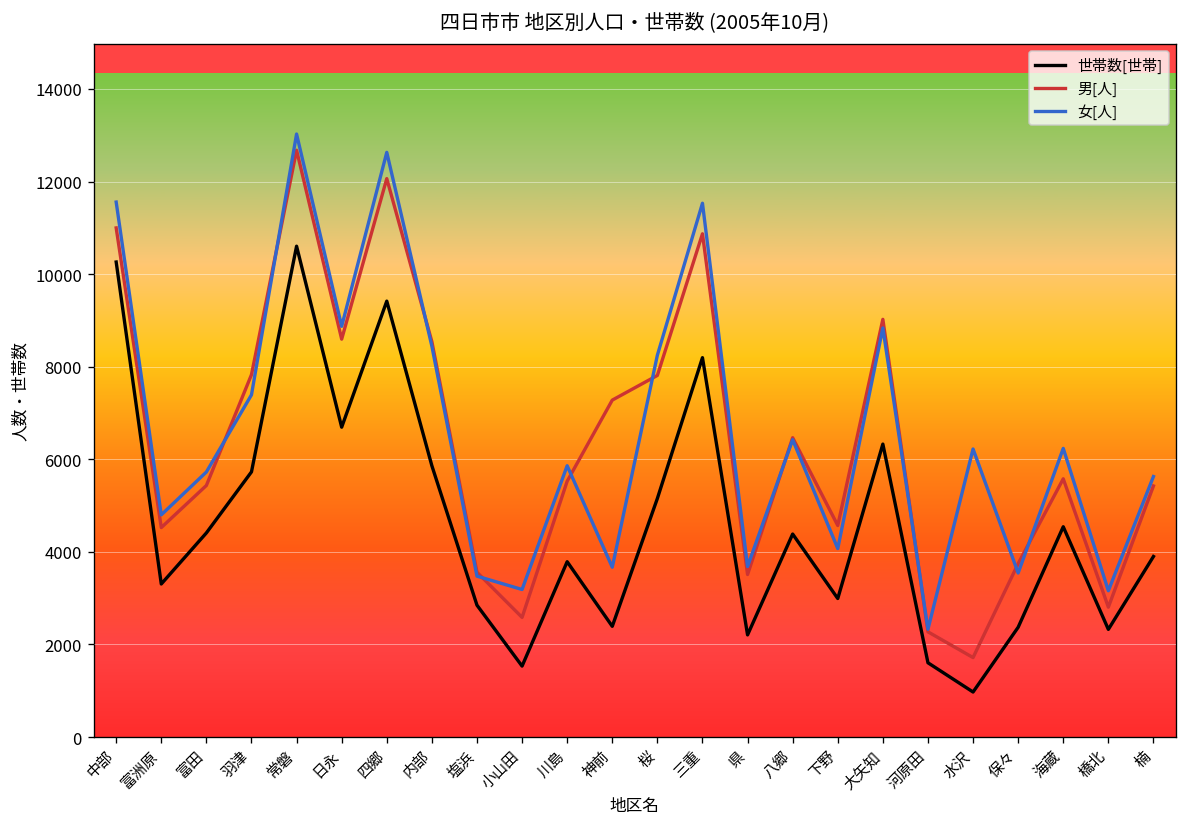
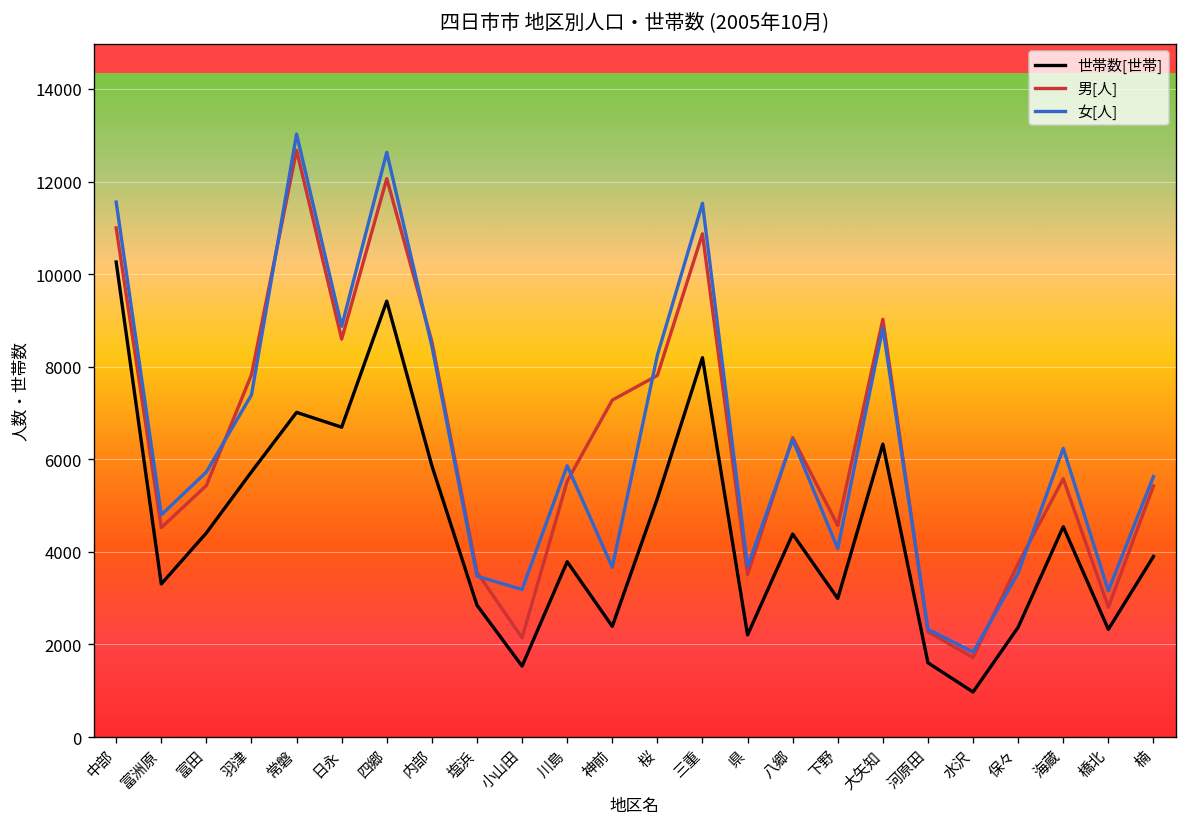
世帯数[世帯], 常磐: 10600 -> 7000
男[人], 小山田: 2600 -> 2100
女[人], 水沢: 6200 -> 1800
